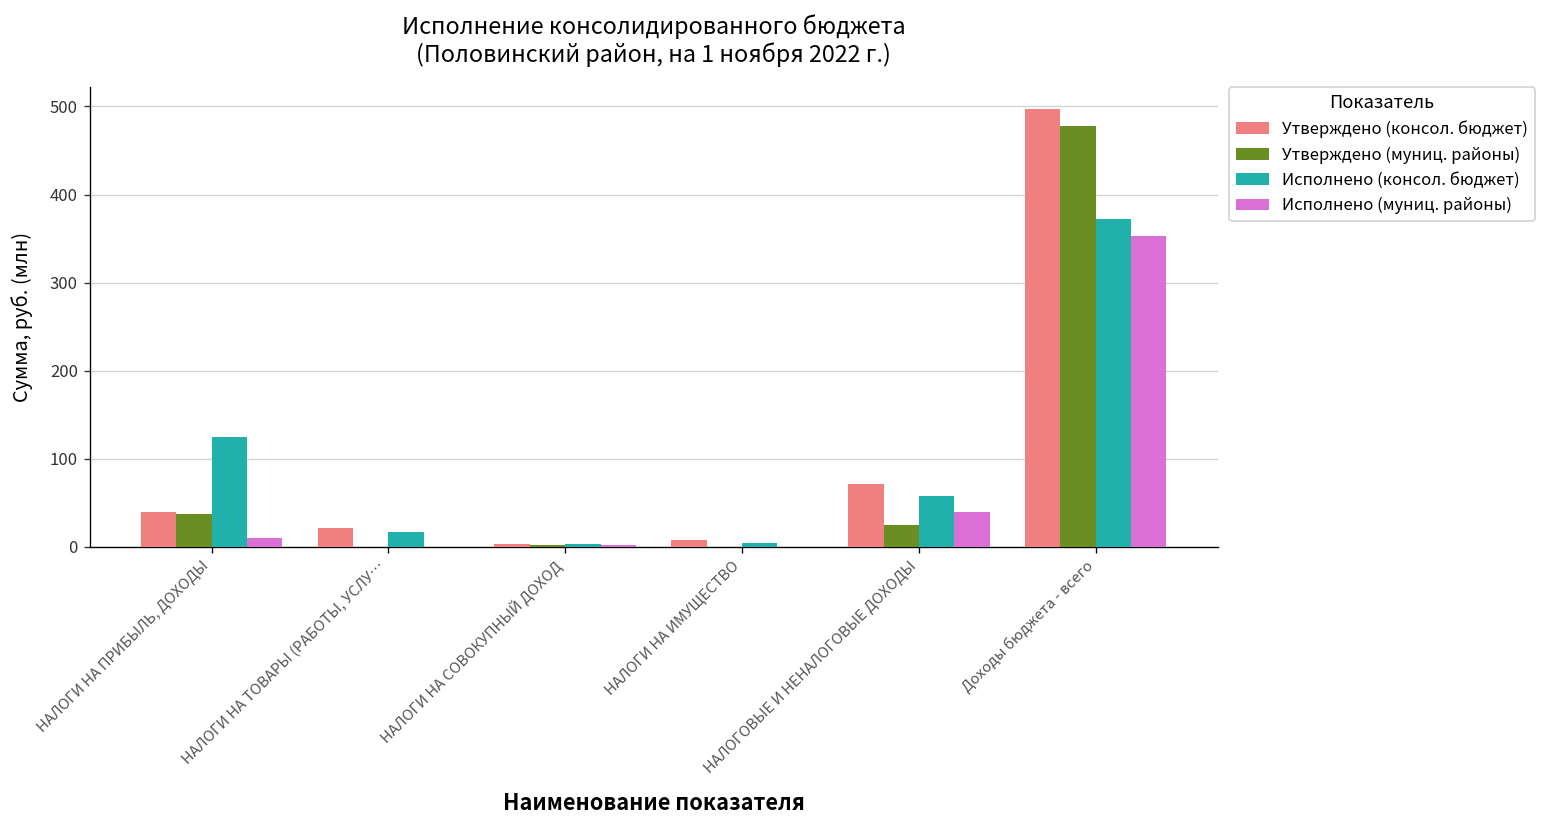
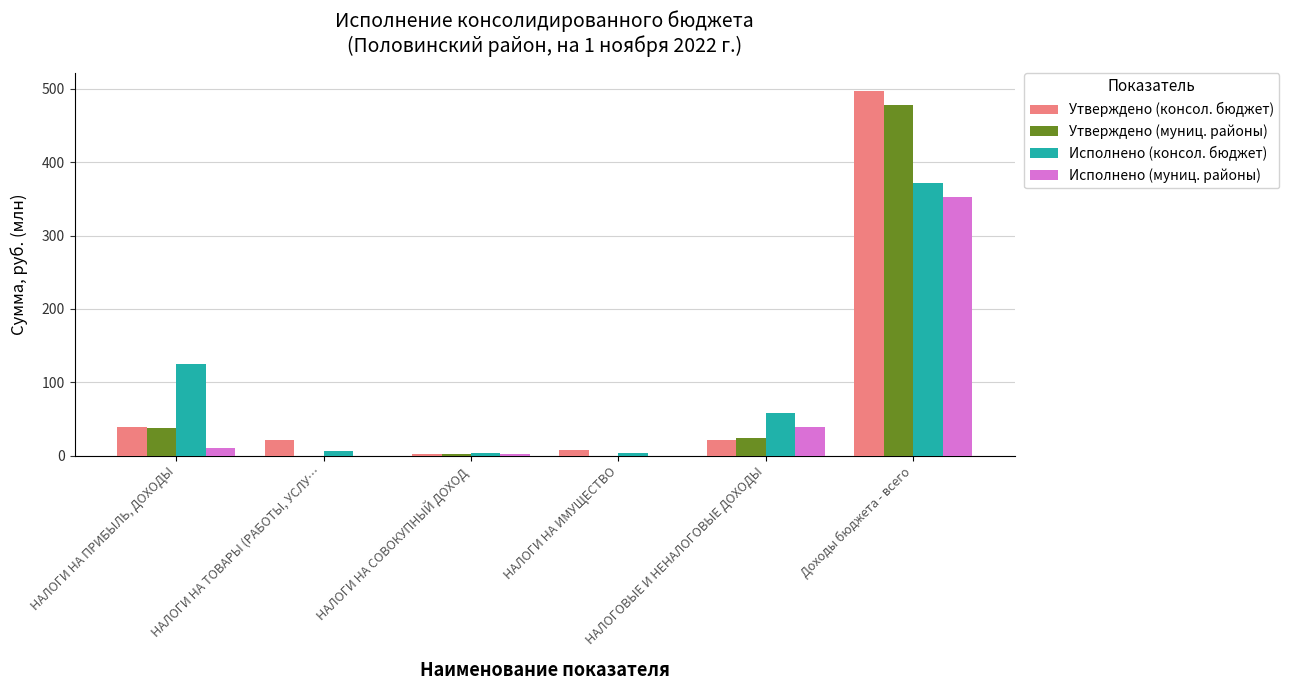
Исполнено (консол. бюджет), НАЛОГИ НА ТОВАРЫ (РАБОТЫ, УСЛУ…: 20 -> 10
Утверждено (консол. бюджет), НАЛОГОВЫЕ И НЕНАЛОГОВЫЕ ДОХОДЫ: 70 -> 20
